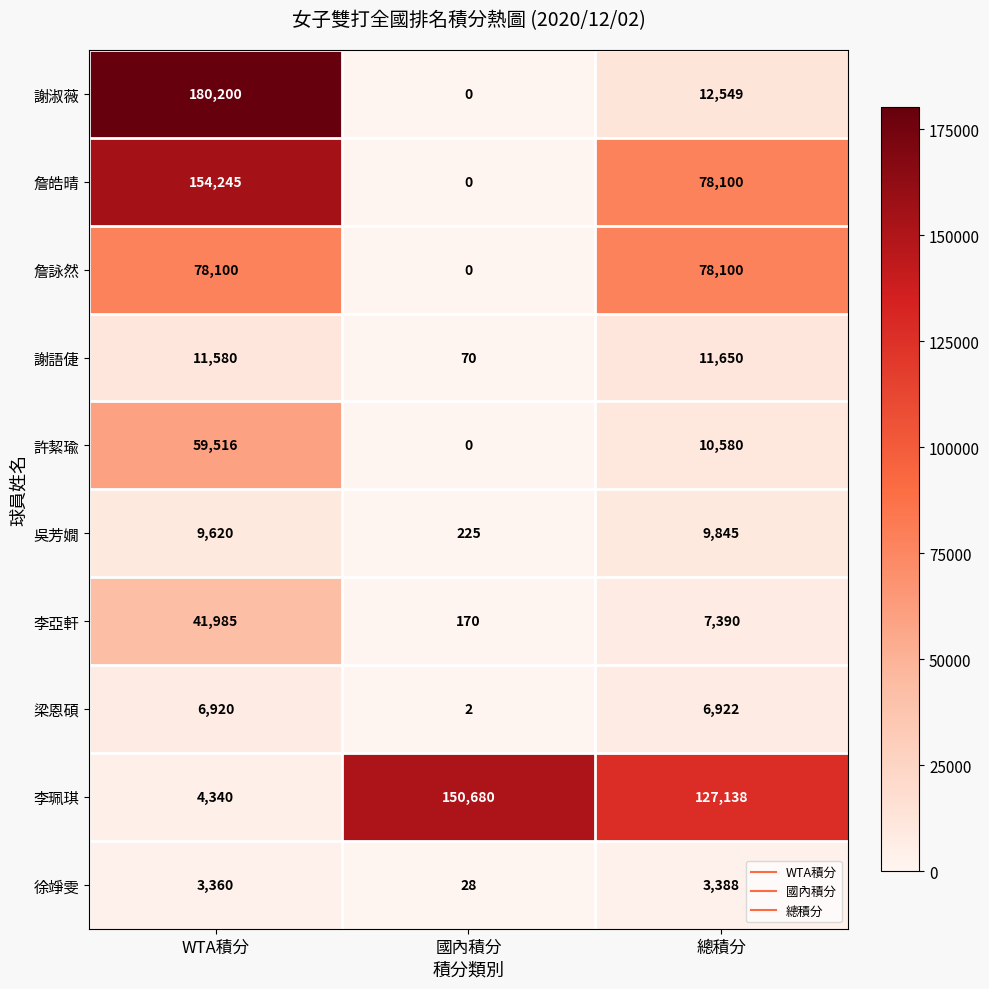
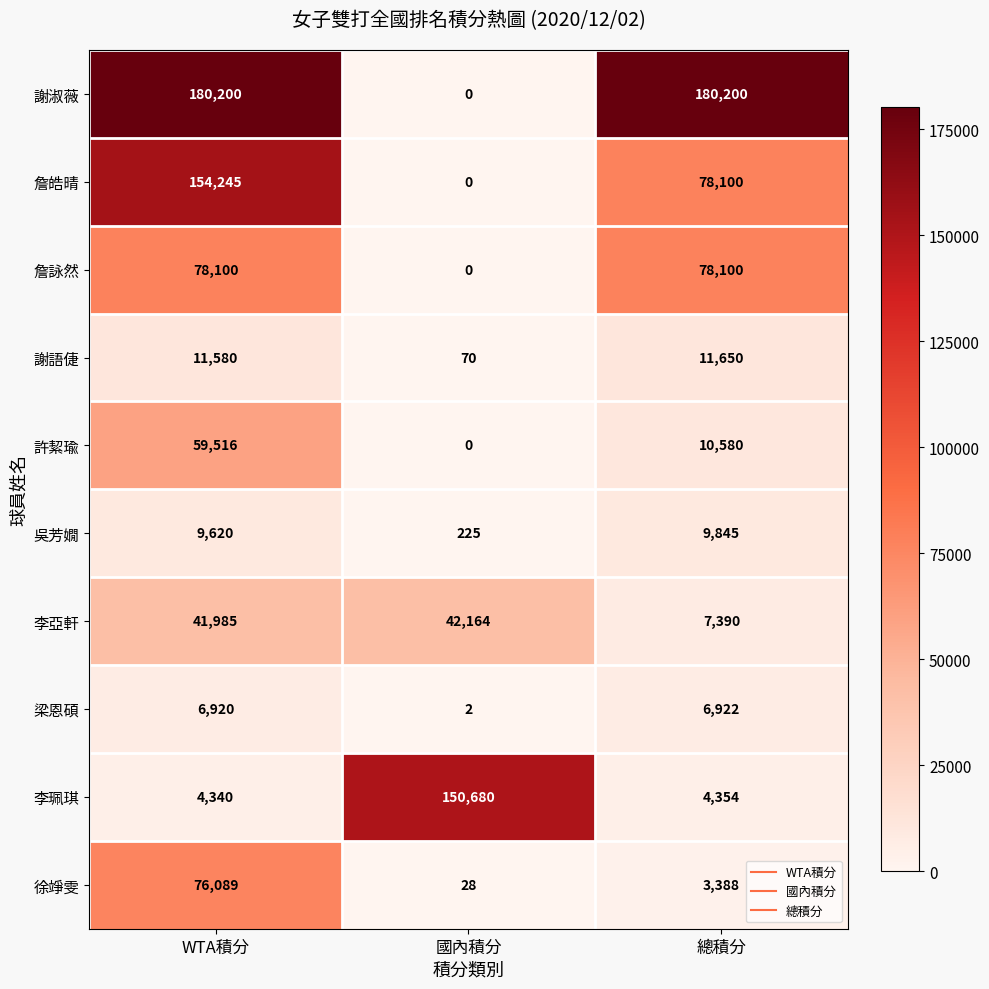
謝淑薇, 總積分: 12,549 -> 180,200
李亞軒, 國內積分: 170 -> 42,164
李珮琪, 總積分: 127,138 -> 4,354
徐竫雯, WTA積分: 3,360 -> 76,089
